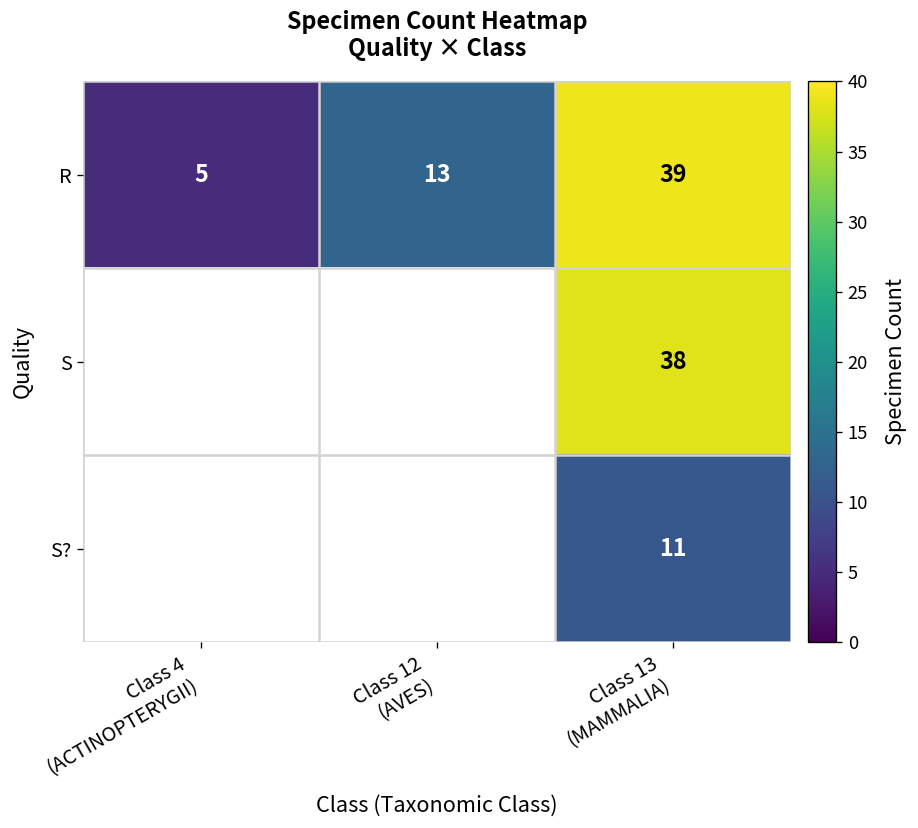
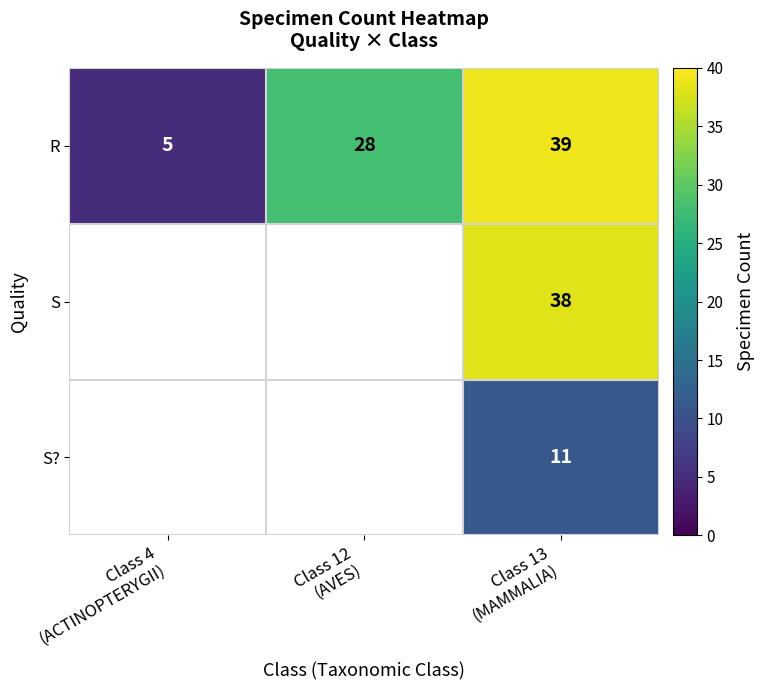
R, Class 12 (AVES): 13 -> 28
